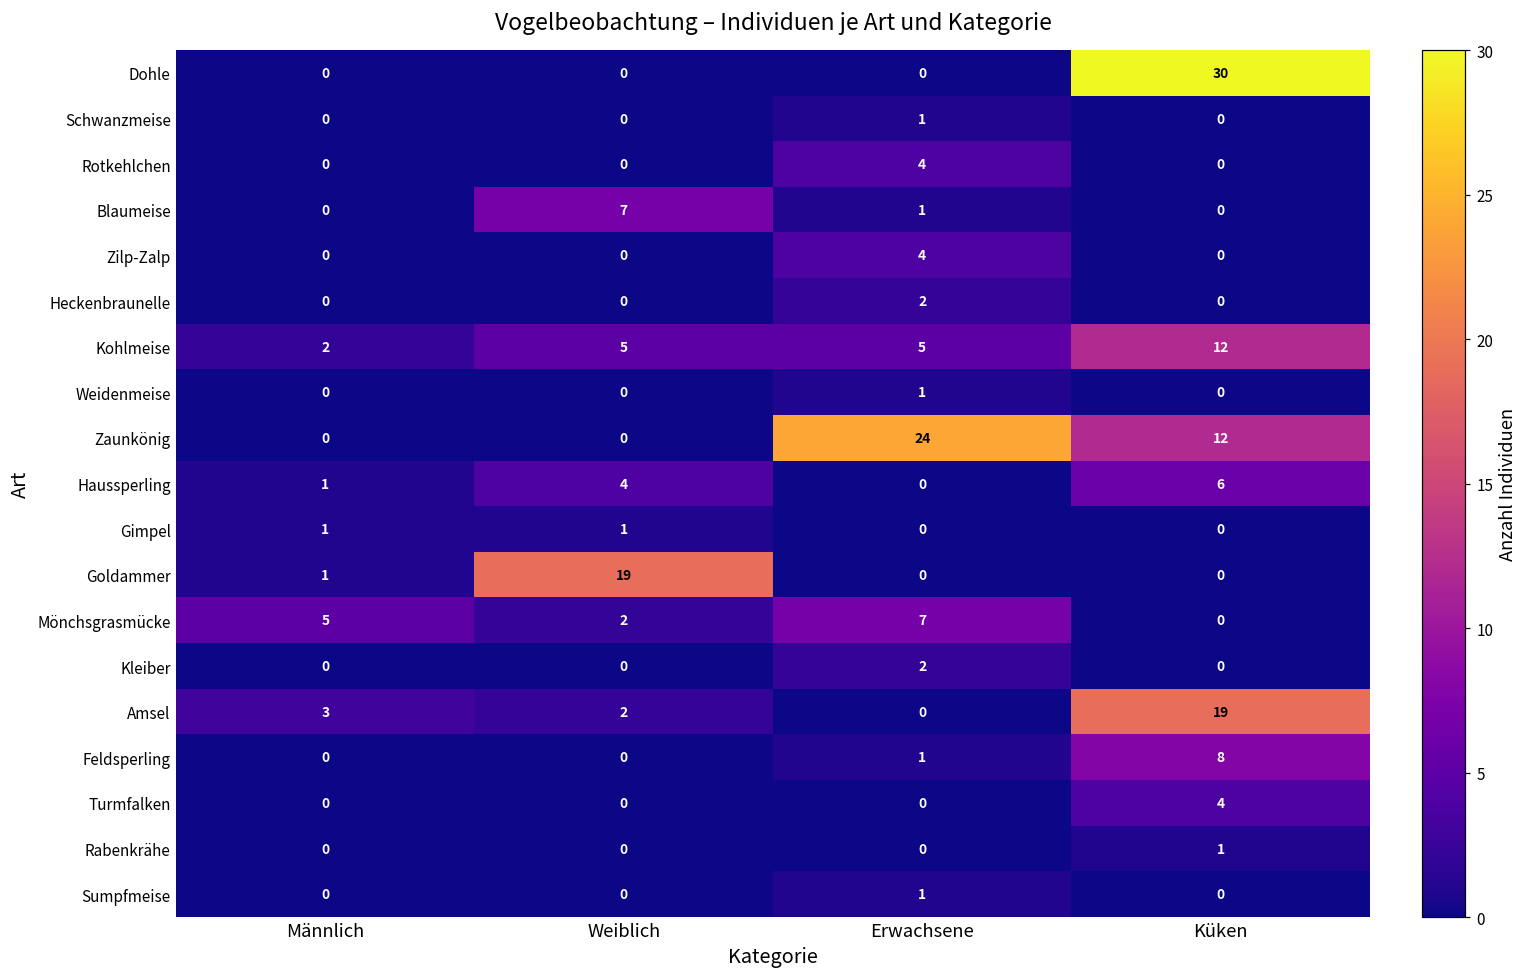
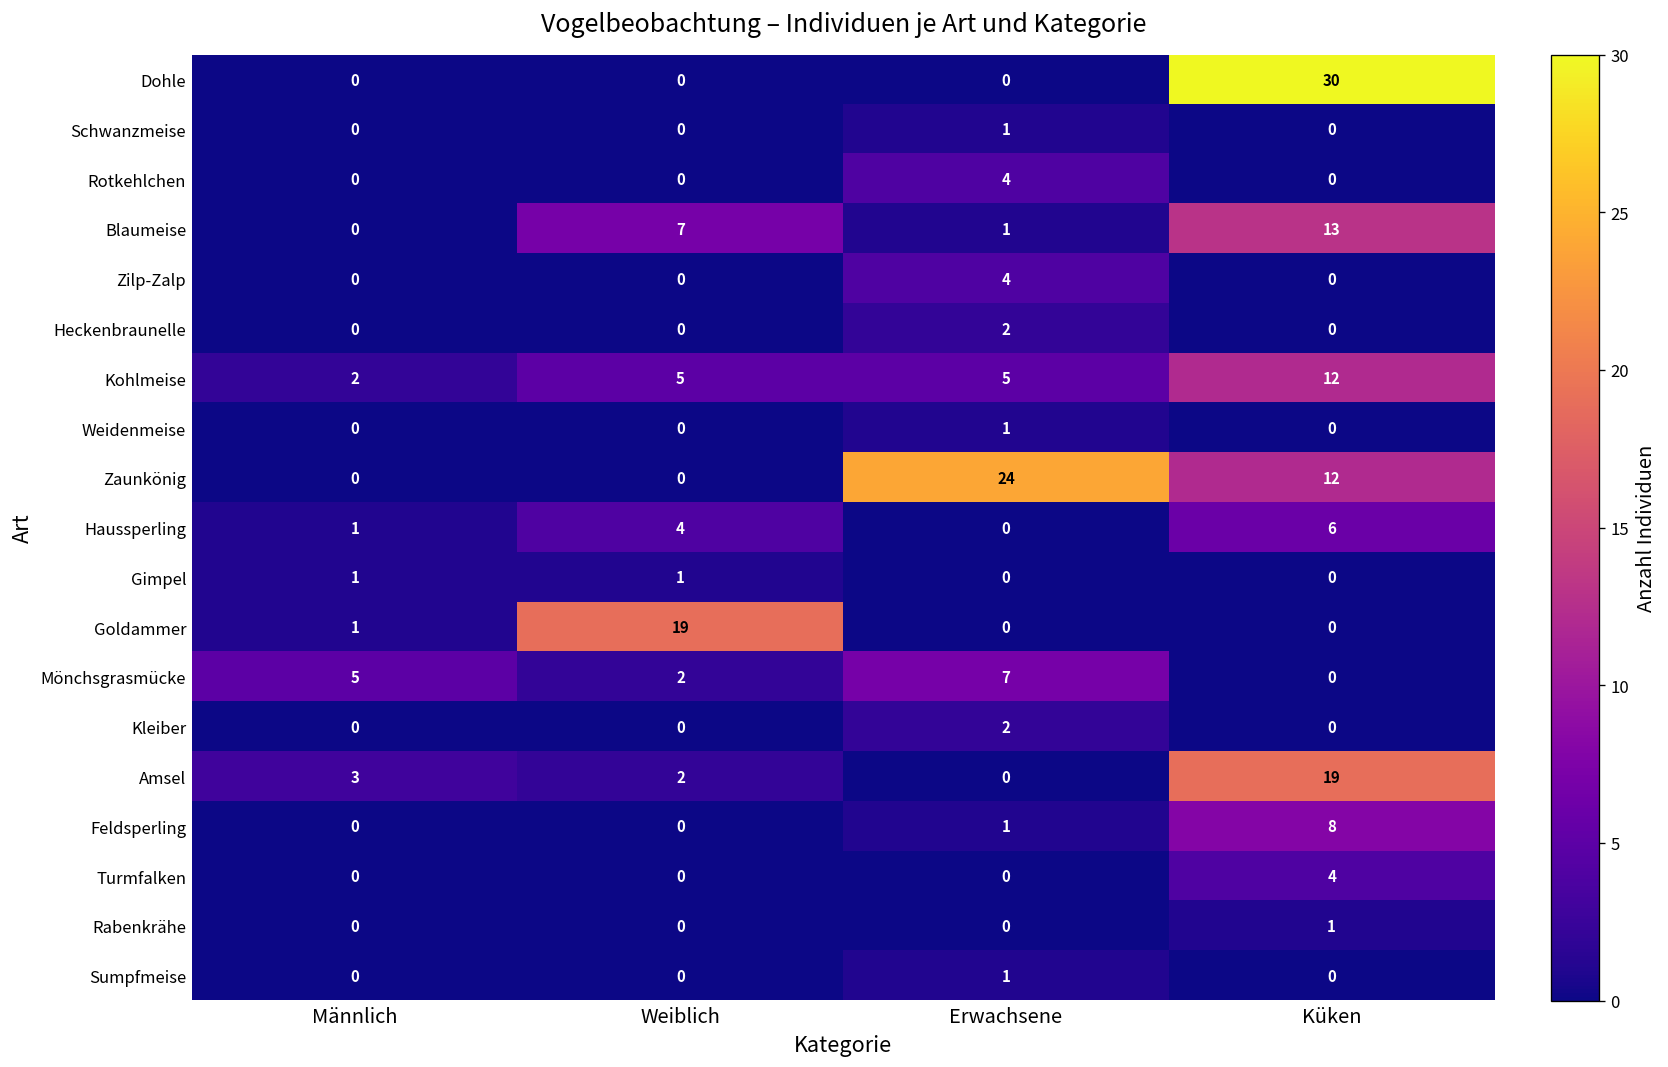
Blaumeise, Küken: 0 -> 13
